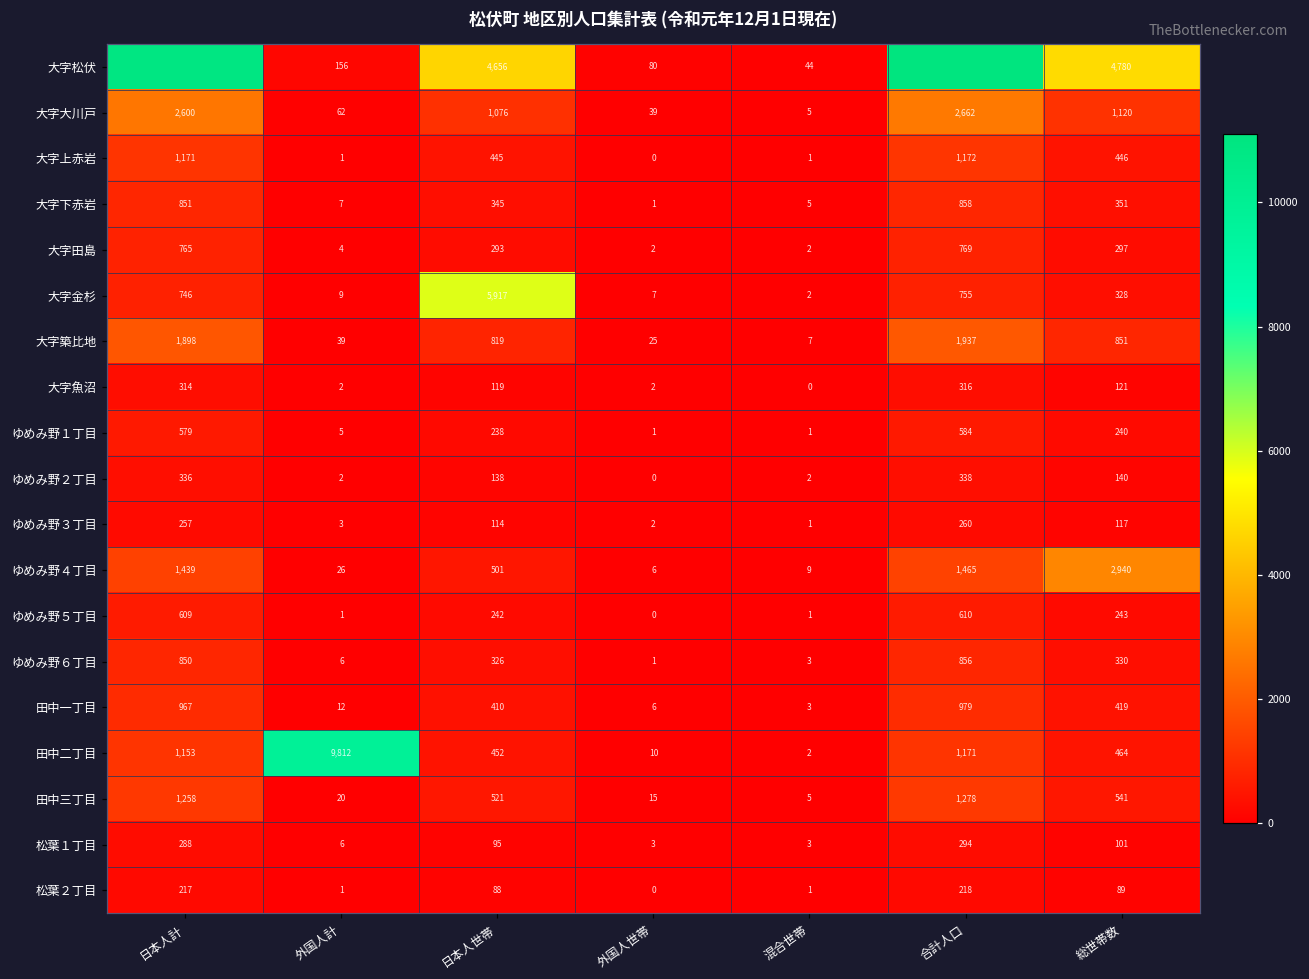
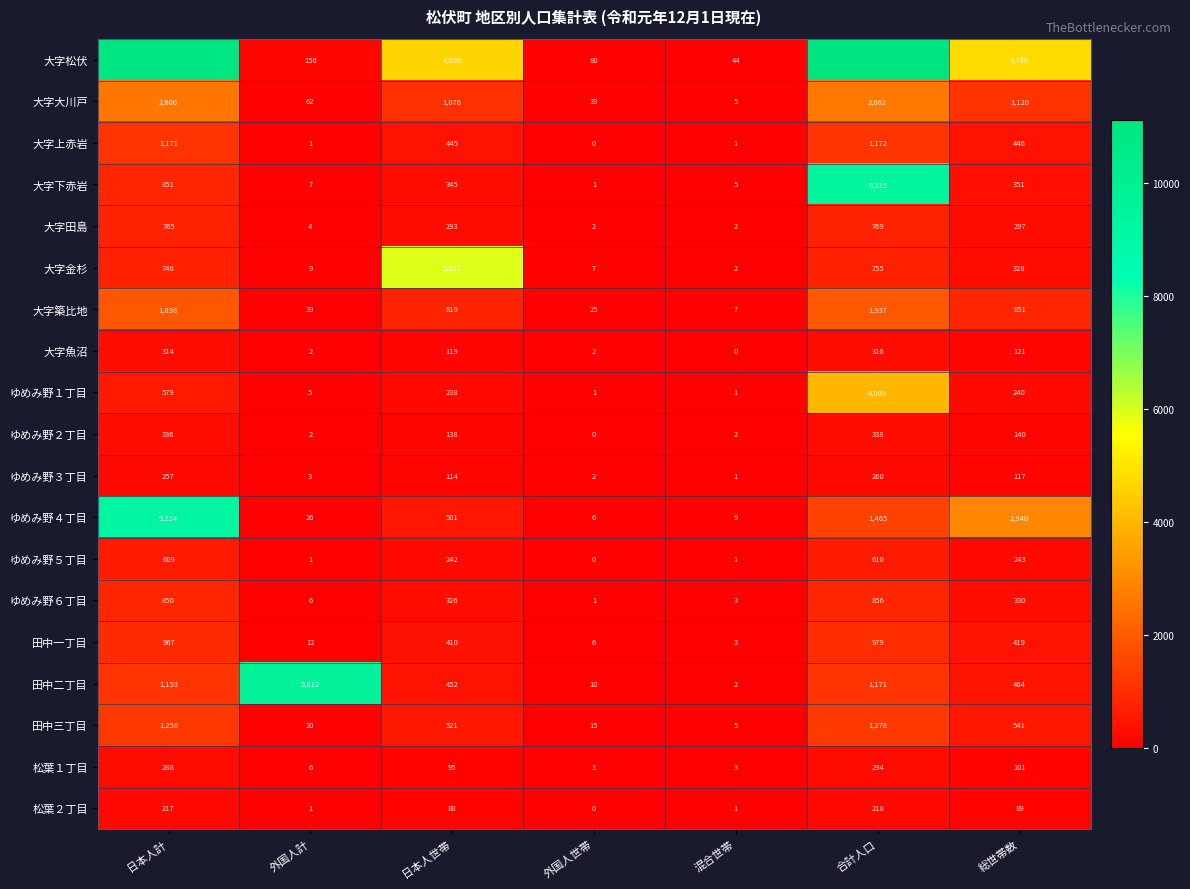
大字下赤岩, 合計人口: 858 -> 9,515
ゆめみ野１丁目, 合計人口: 584 -> 4,009
ゆめみ野４丁目, 日本人計: 1,439 -> 9,224
